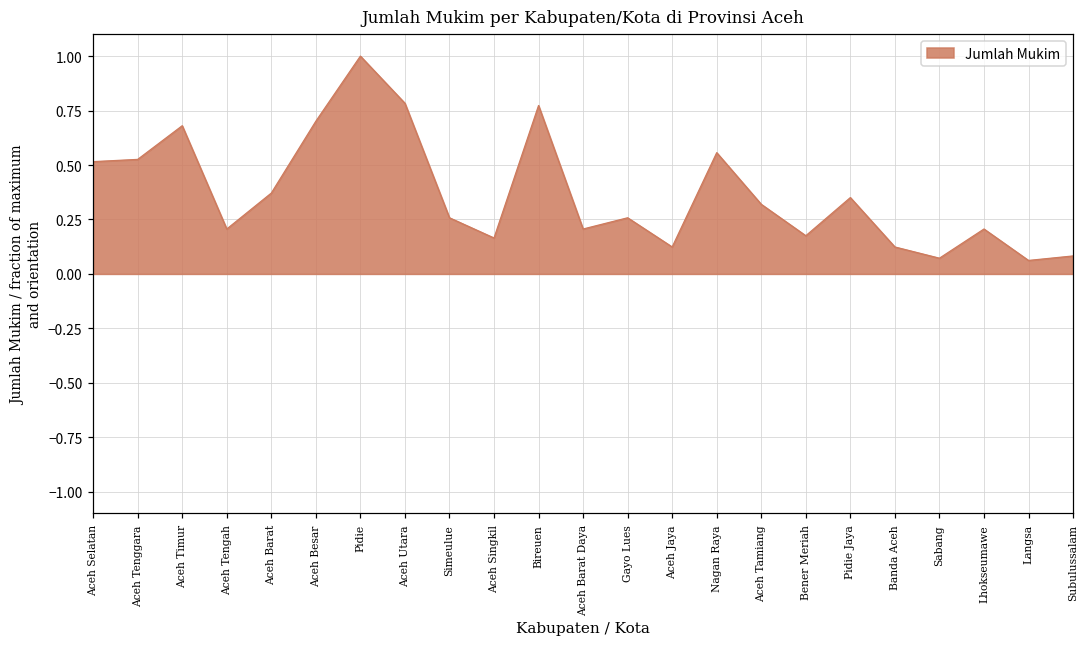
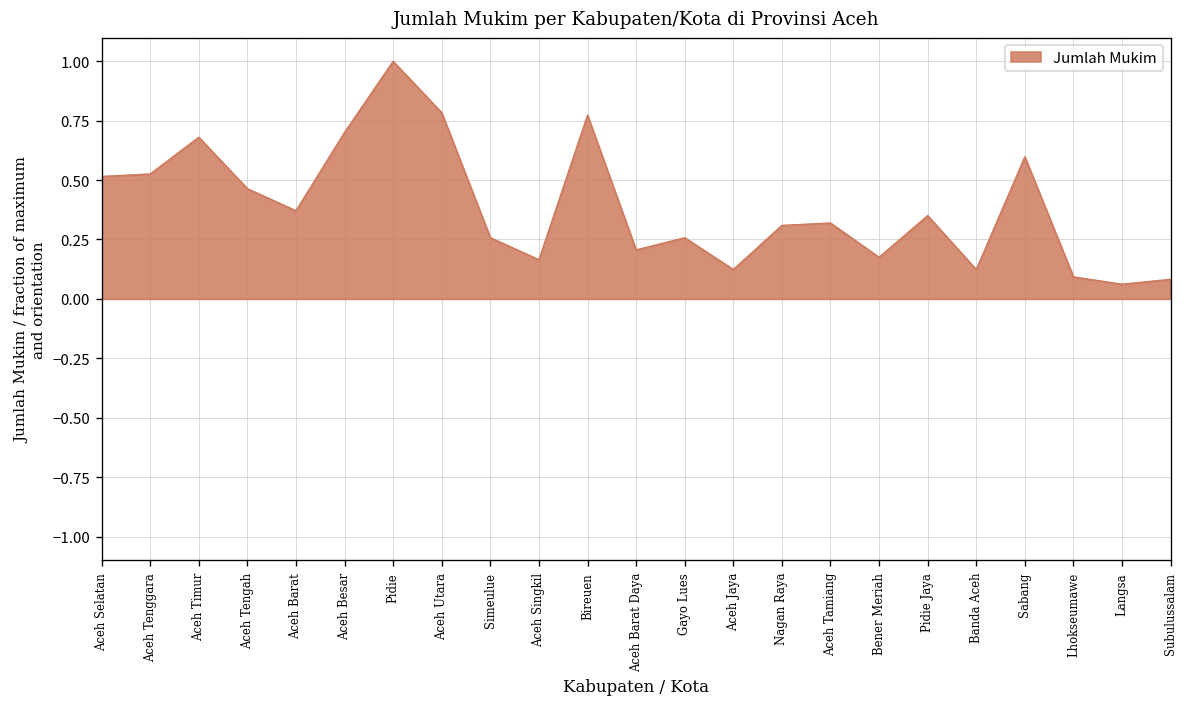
Aceh Tengah: 0.21 -> 0.46
Nagan Raya: 0.56 -> 0.31
Sabang: 0.07 -> 0.60
Lhokseumawe: 0.21 -> 0.09
